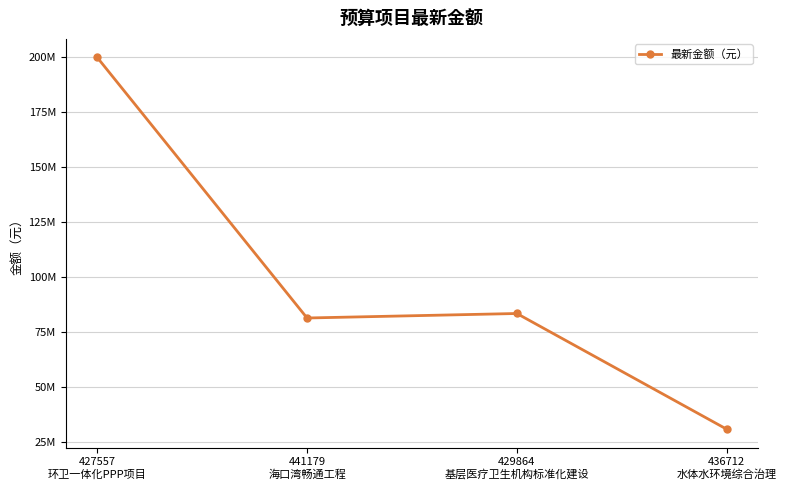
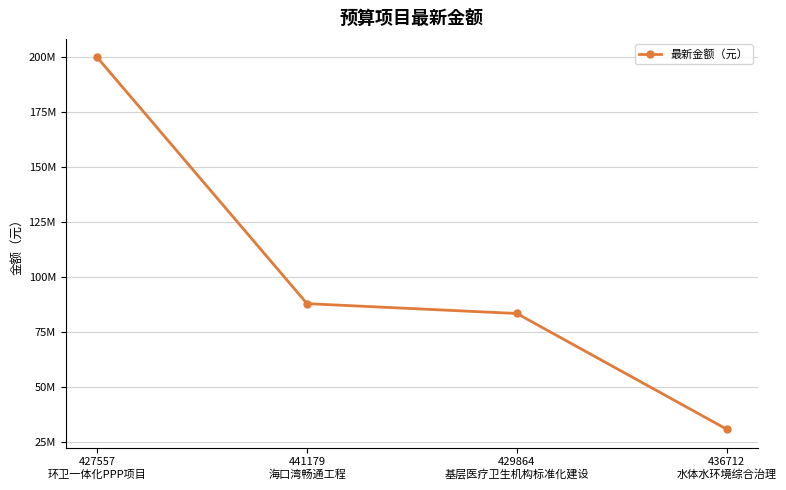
441179 海口湾畅通工程: 81000000 -> 88000000
